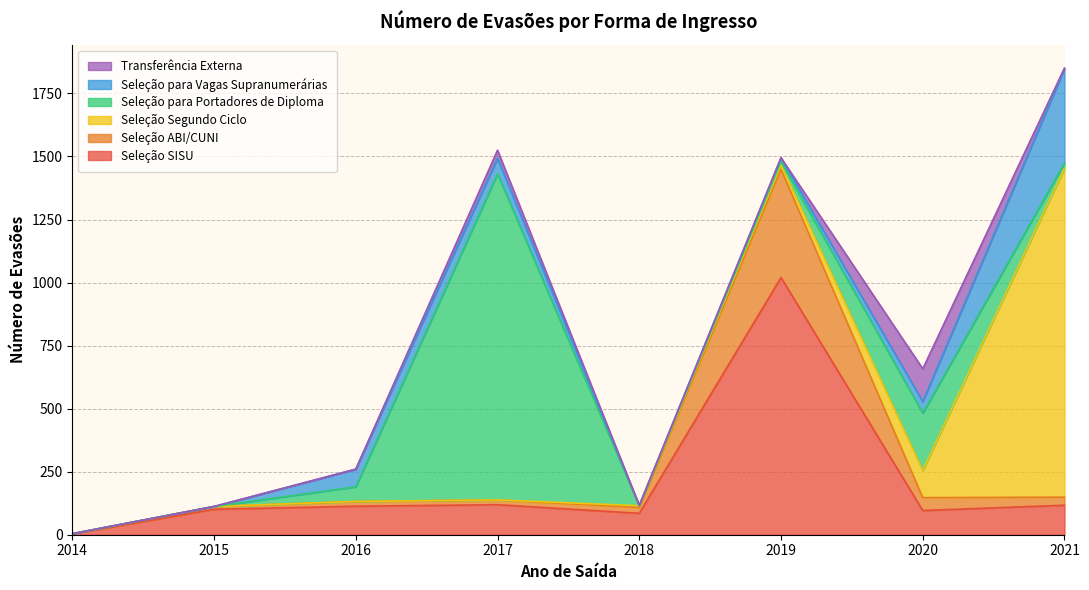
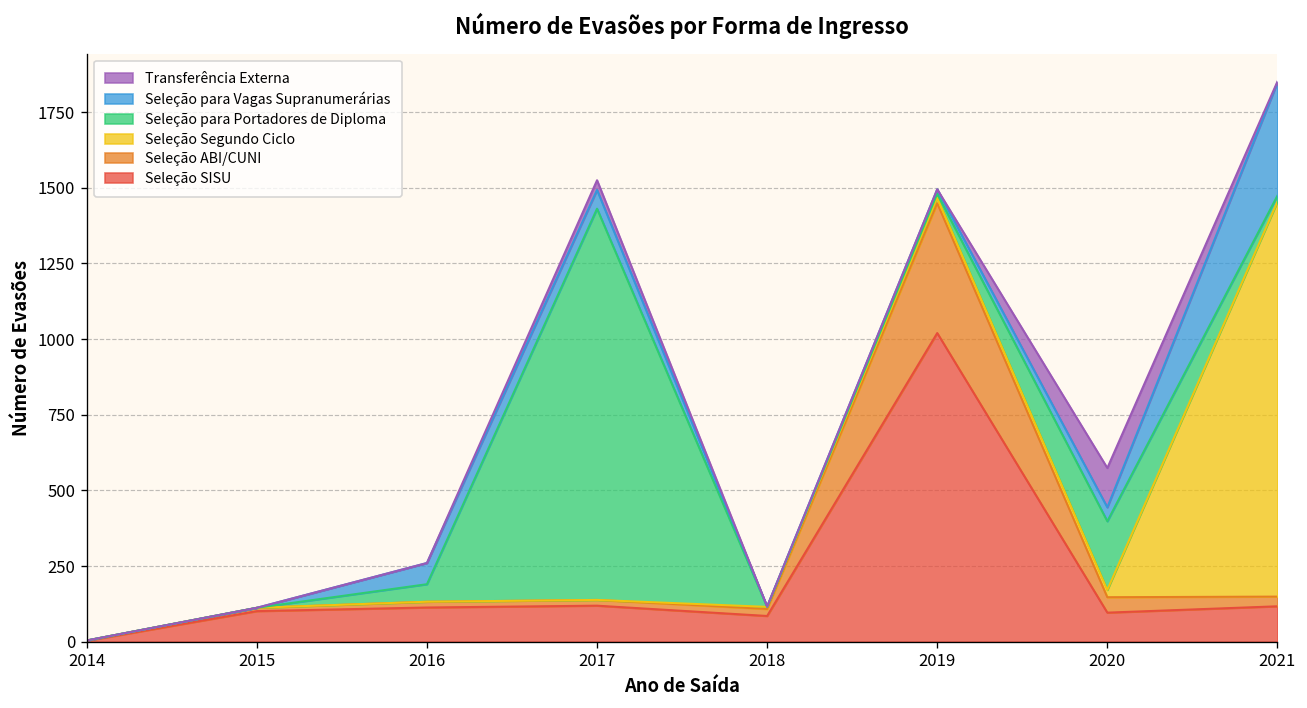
Seleção Segundo Ciclo, 2020: 110 -> 20
